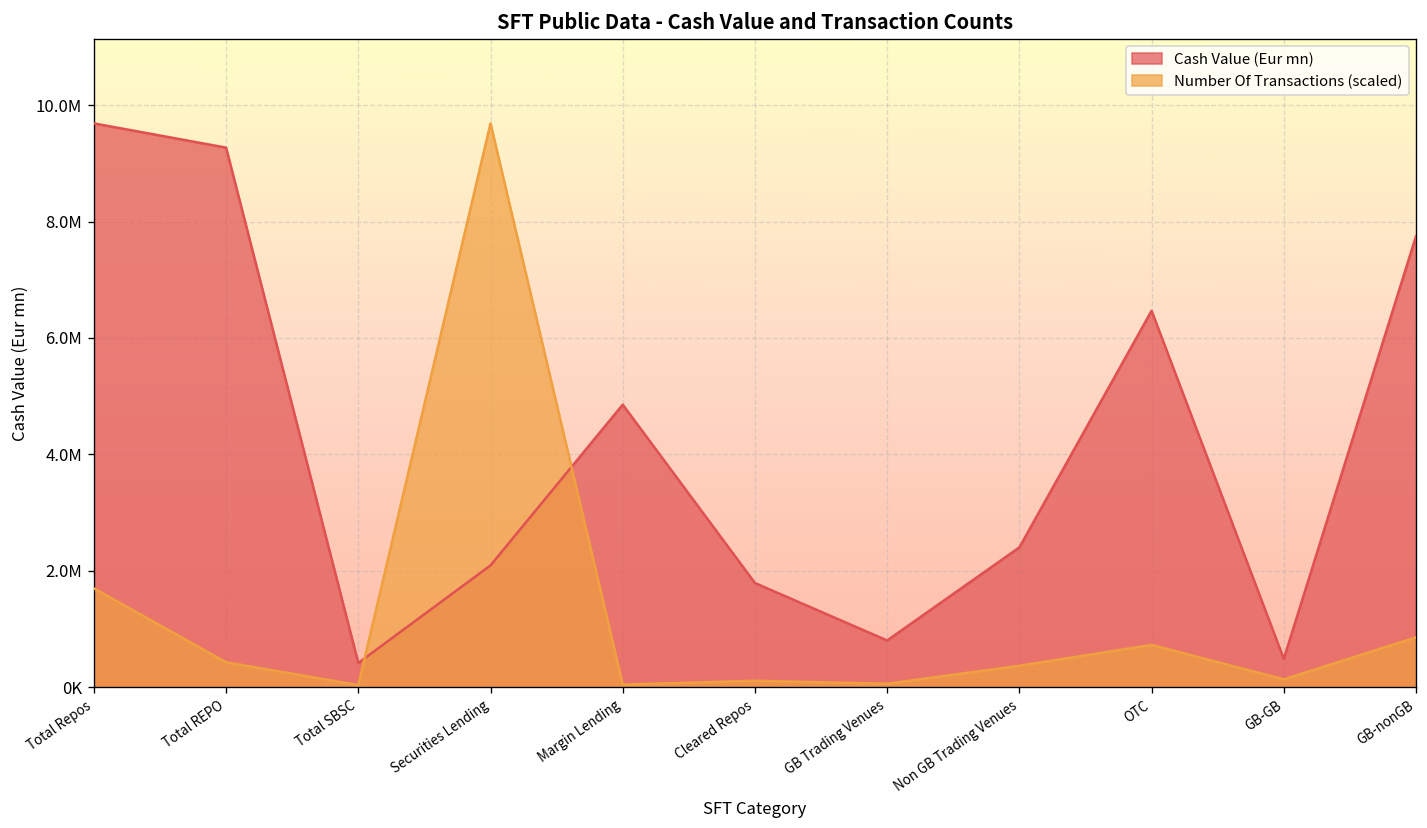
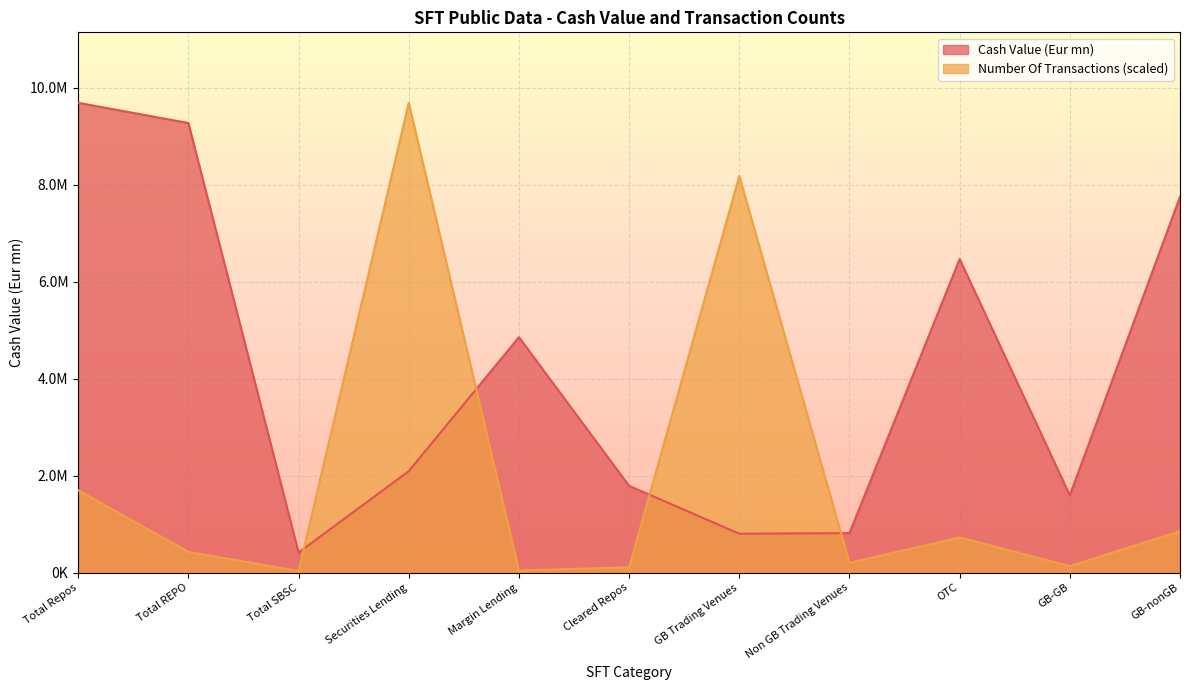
Number Of Transactions (scaled), GB Trading Venues: 100000 -> 8200000
Cash Value (Eur mn), Non GB Trading Venues: 2400000 -> 800000
Number Of Transactions (scaled), Non GB Trading Venues: 400000 -> 200000
Cash Value (Eur mn), GB-GB: 500000 -> 1600000
